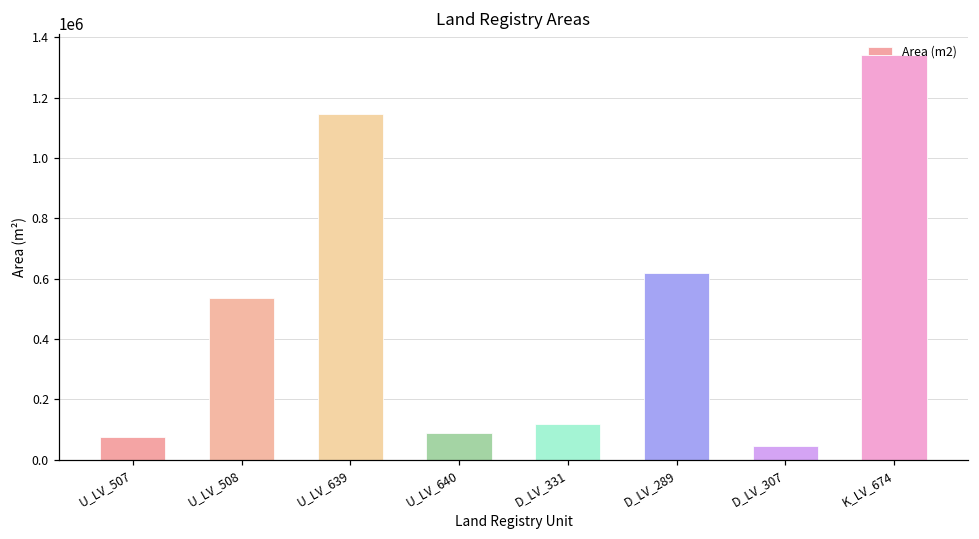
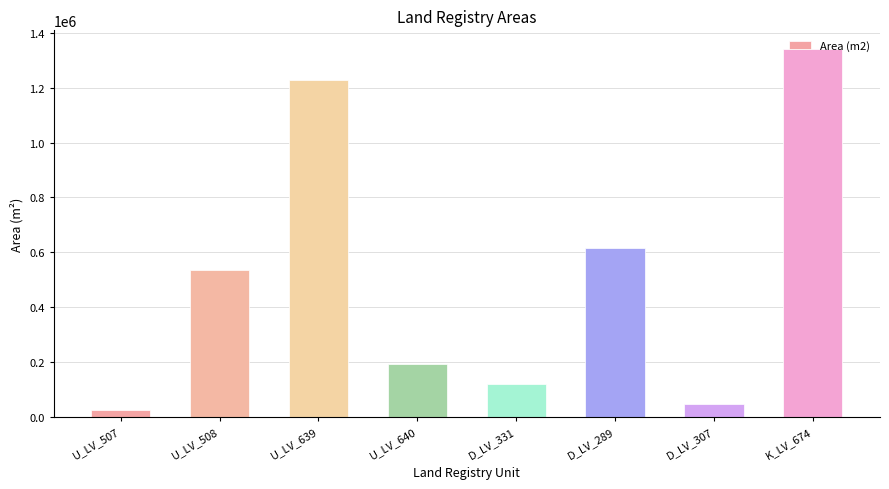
U_LV_507: 70000 -> 30000
U_LV_639: 1140000 -> 1230000
U_LV_640: 90000 -> 190000
